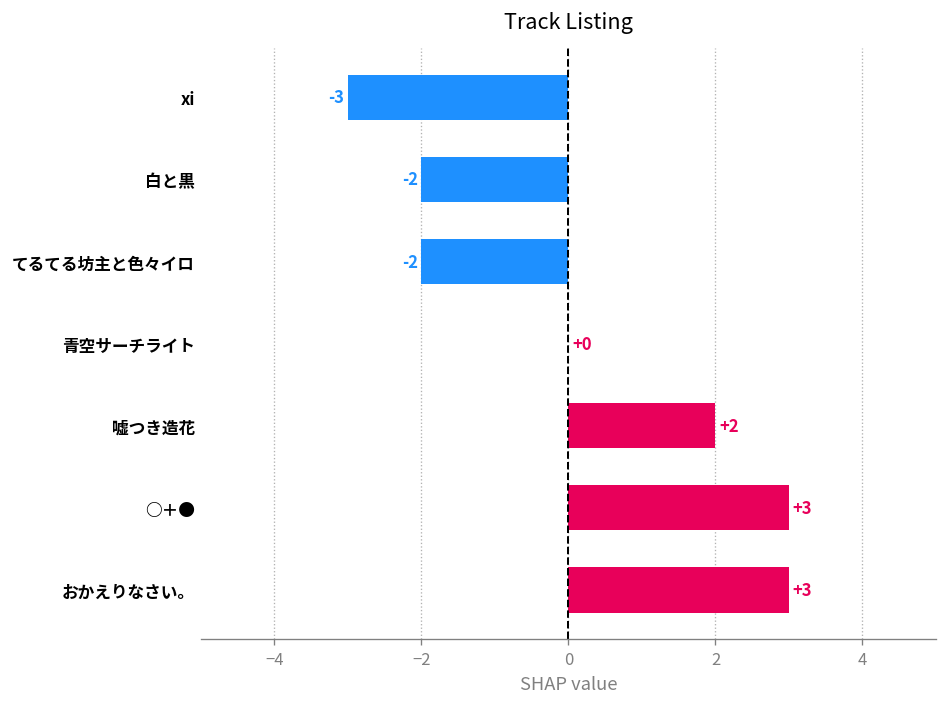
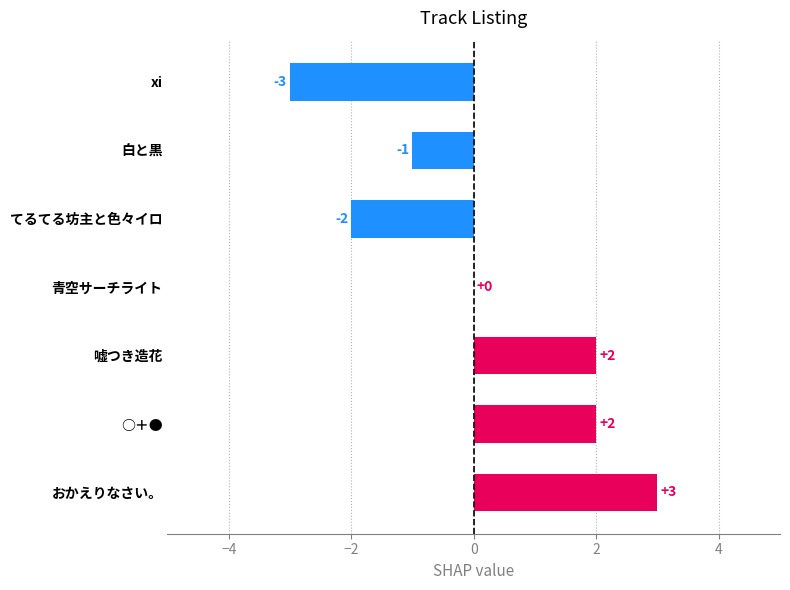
白と黒: -2 -> -1
○＋●: +3 -> +2
